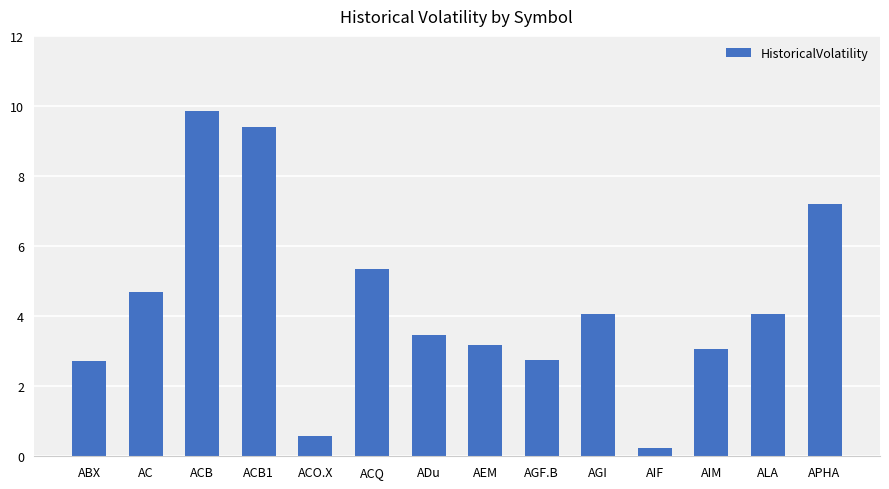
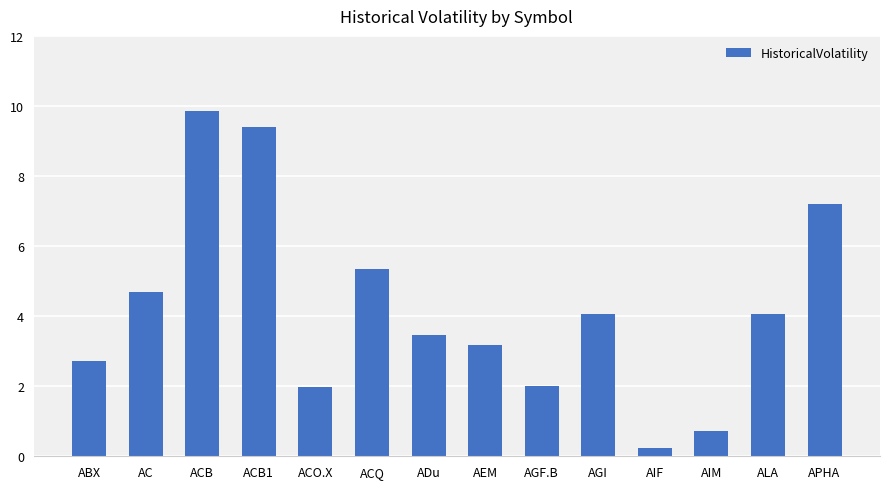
ACO.X: 0.6 -> 2.0
AGF.B: 2.7 -> 2.0
AIM: 3.1 -> 0.7
